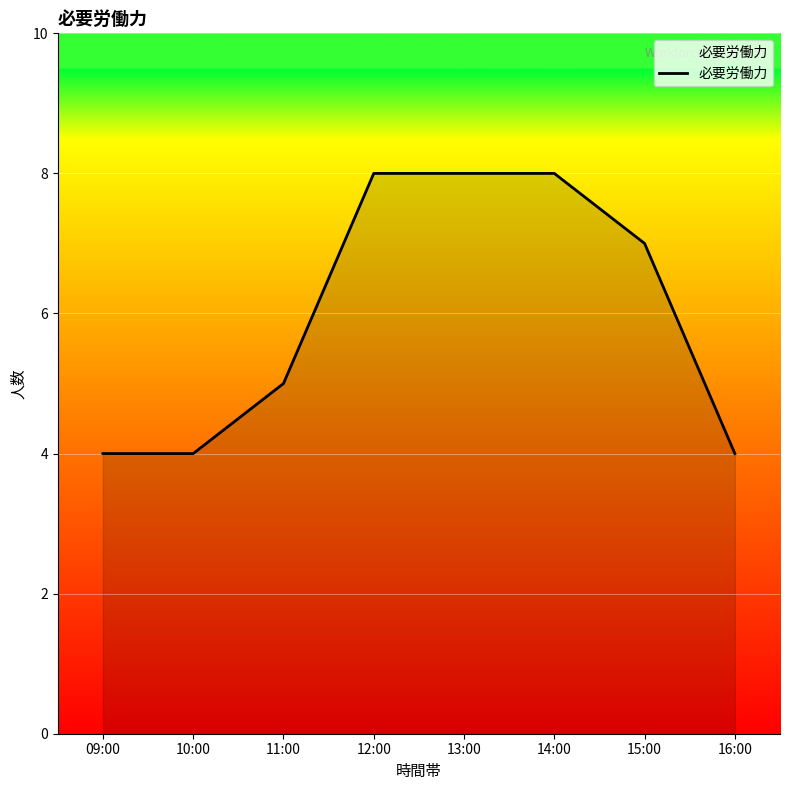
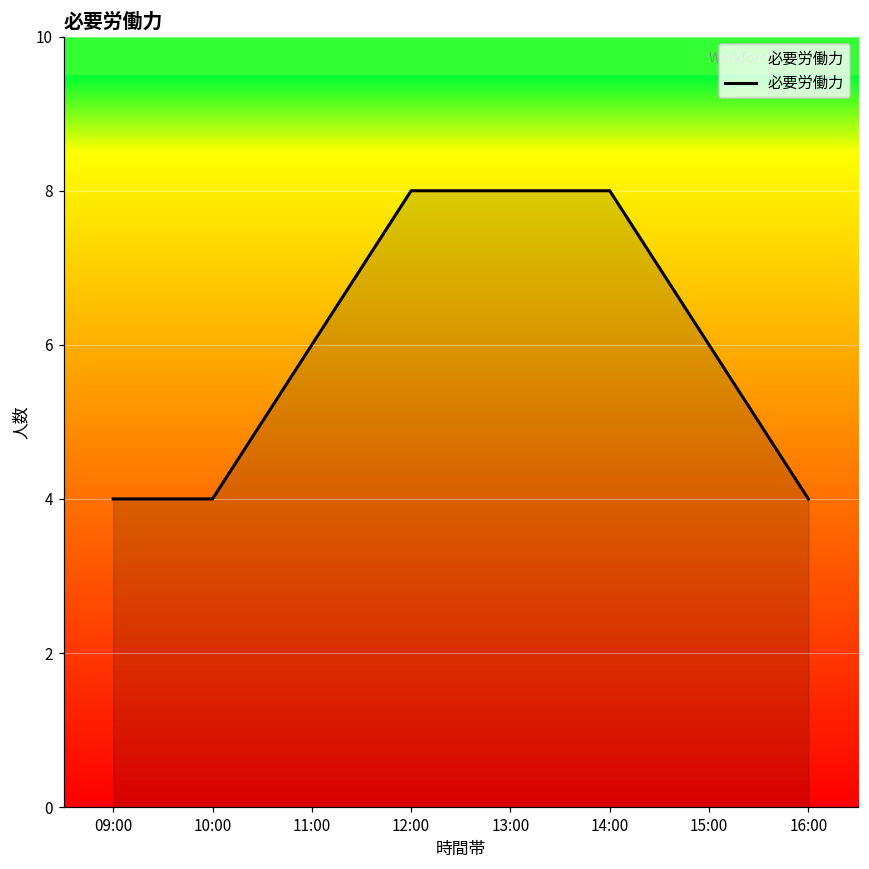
11:00: 5 -> 6
15:00: 7 -> 6
